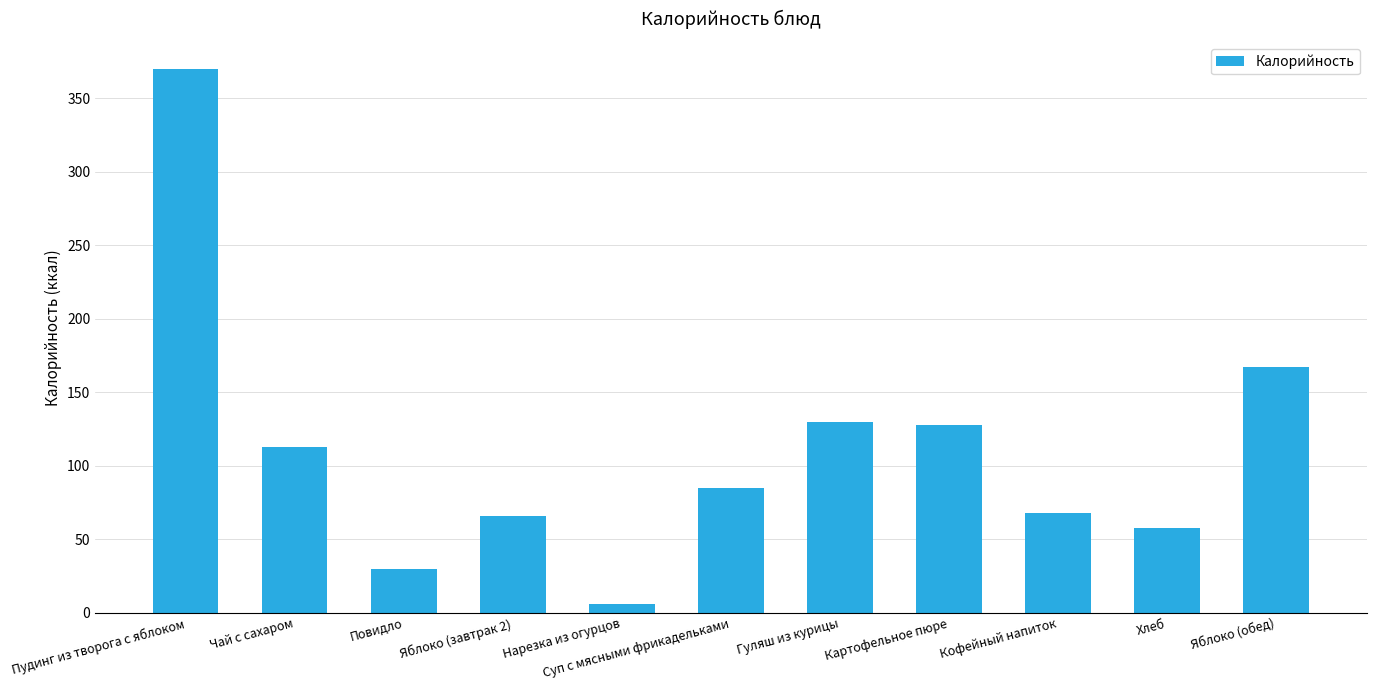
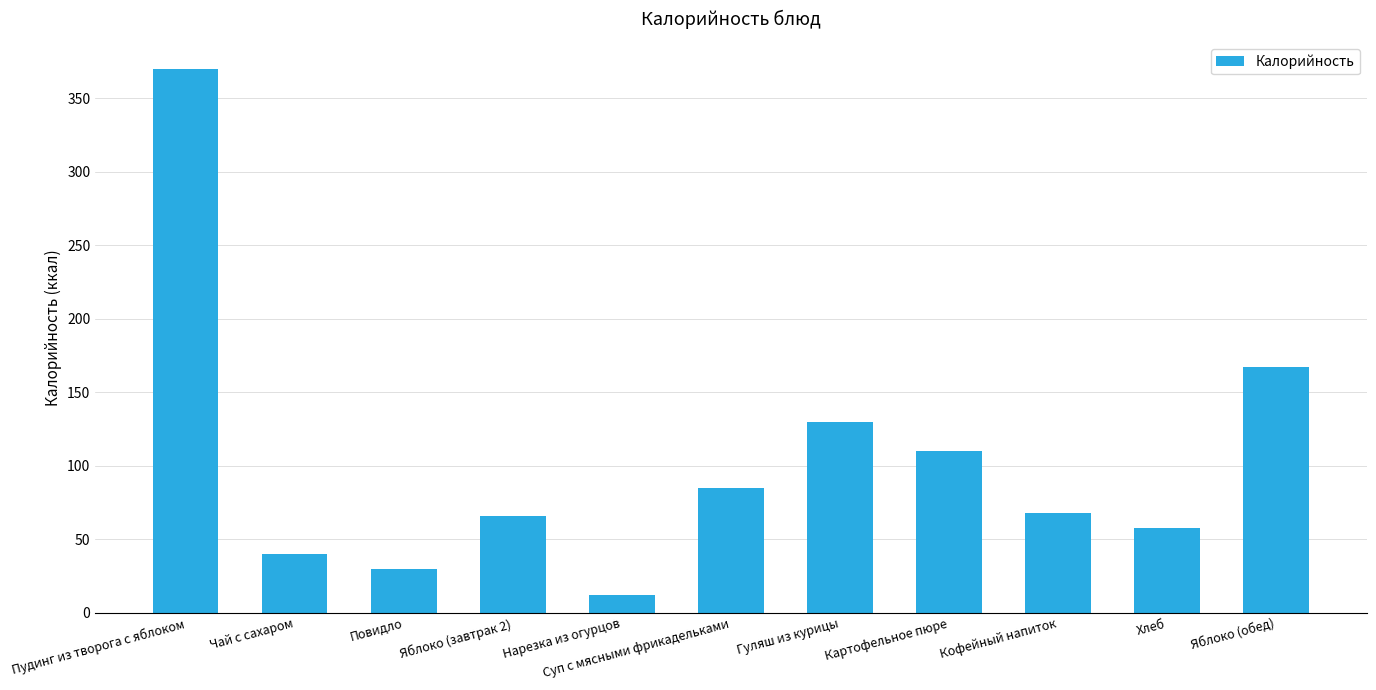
Чай с сахаром: 113 -> 40
Нарезка из огурцов: 6 -> 12
Картофельное пюре: 128 -> 110
